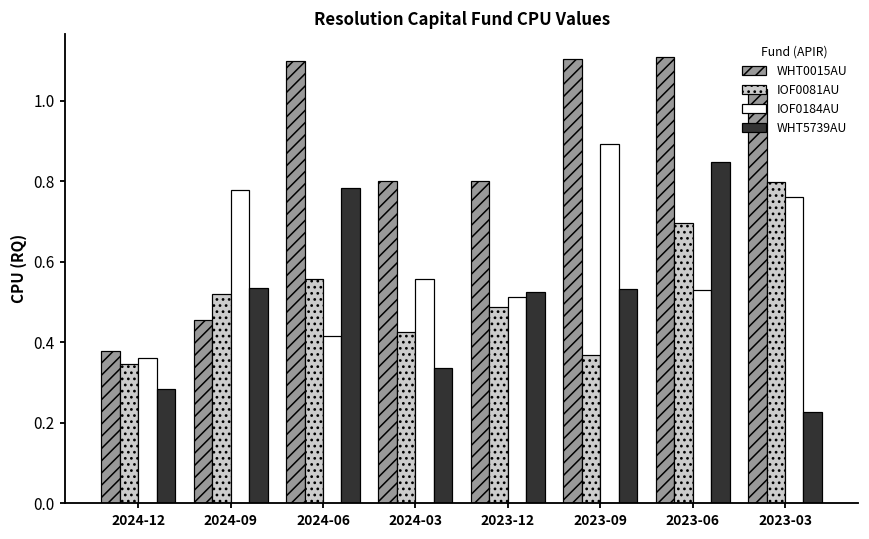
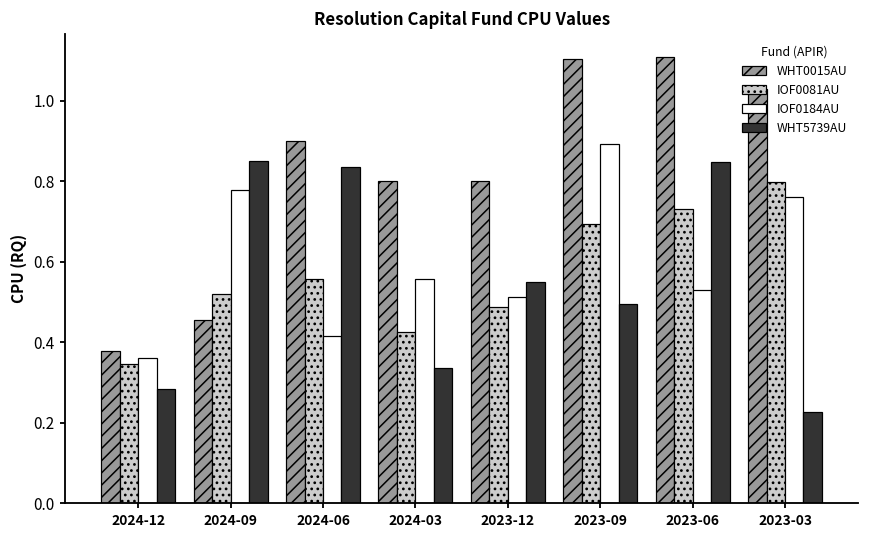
WHT5739AU, 2024-09: 0.53 -> 0.85
WHT0015AU, 2024-06: 1.1 -> 0.9
WHT5739AU, 2024-06: 0.78 -> 0.84
WHT5739AU, 2023-12: 0.53 -> 0.55
IOF0081AU, 2023-09: 0.37 -> 0.69
WHT5739AU, 2023-09: 0.53 -> 0.49
IOF0081AU, 2023-06: 0.70 -> 0.73
